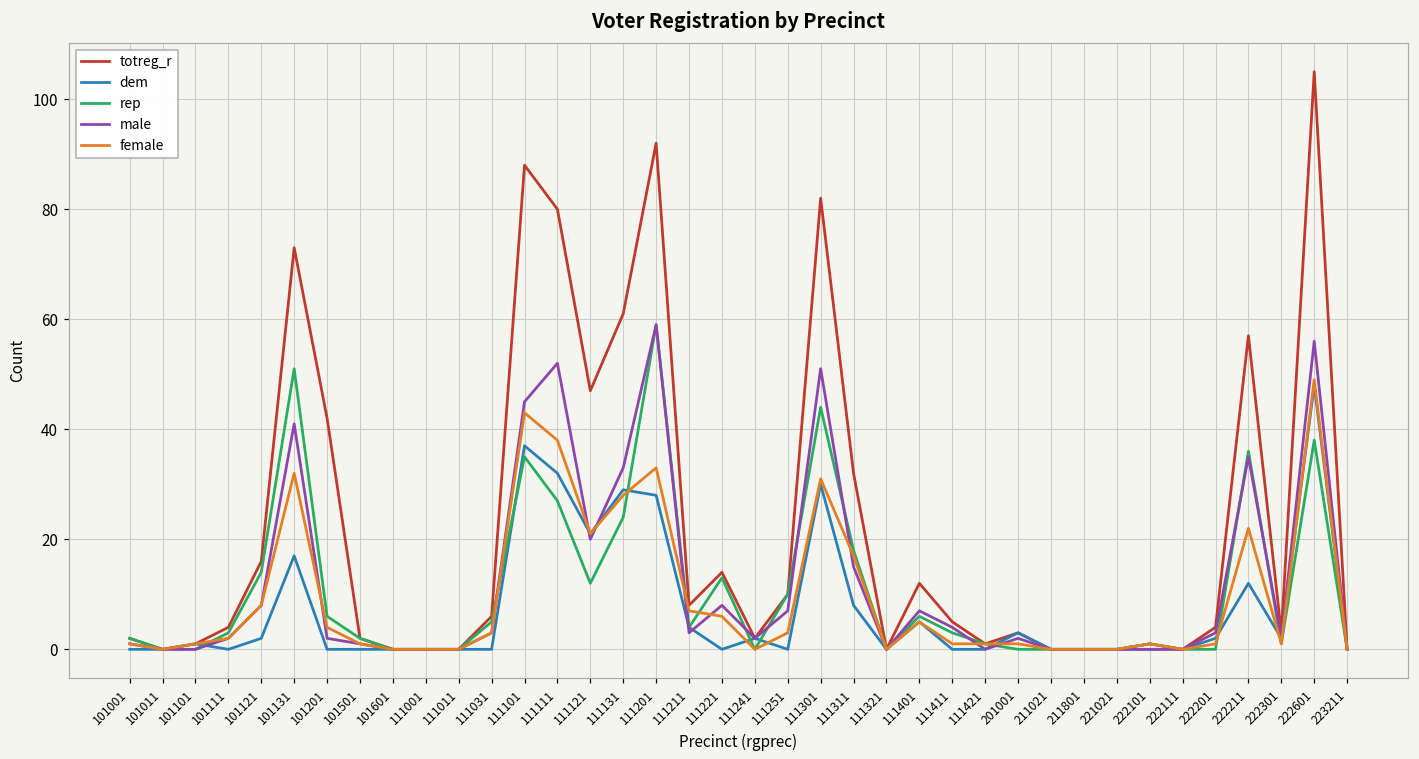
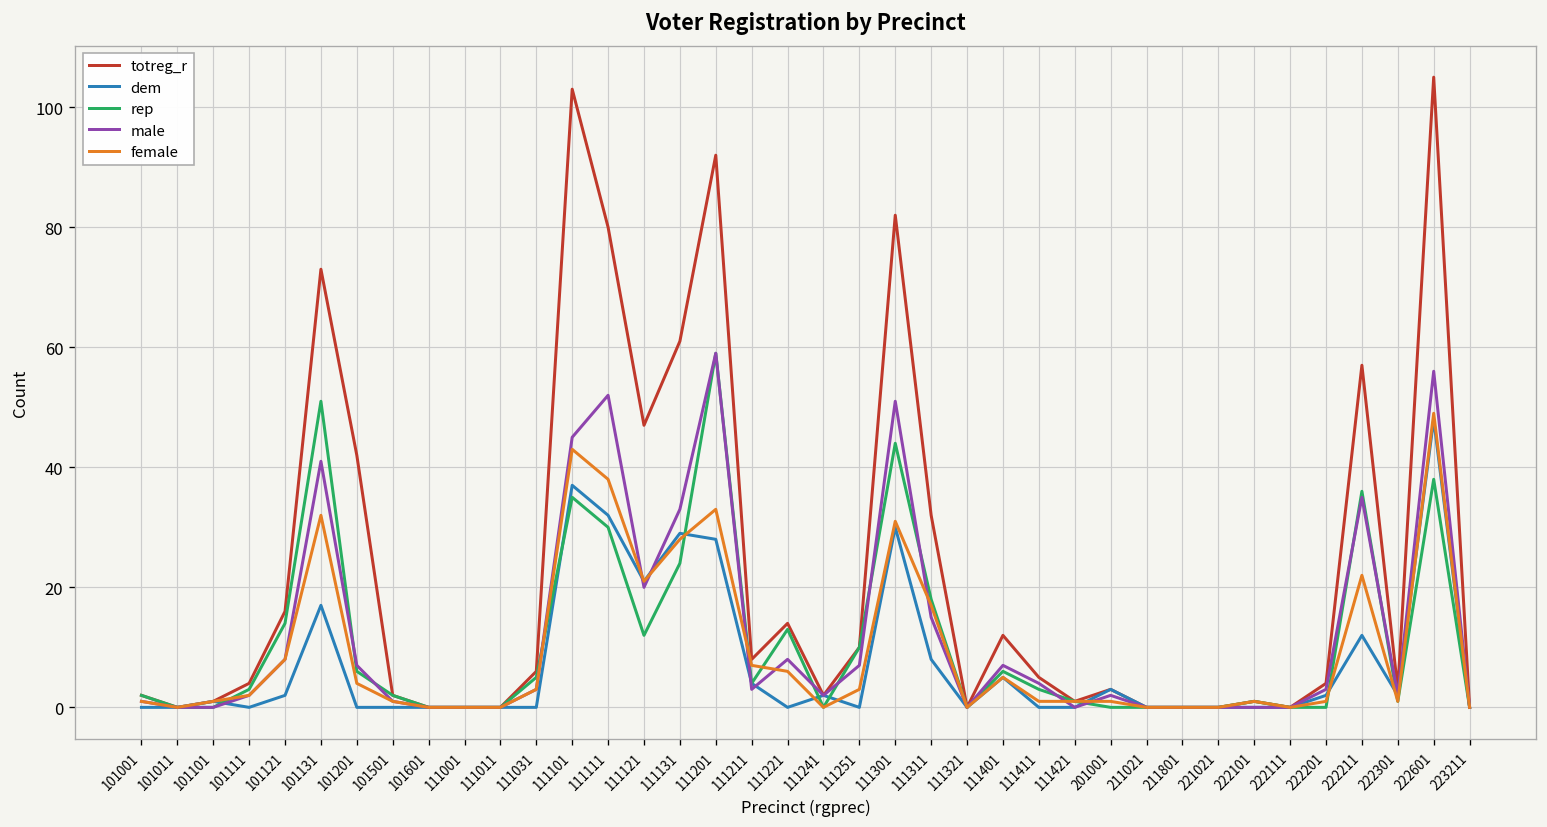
male, 101201: 2 -> 7
totreg_r, 111101: 88 -> 103
rep, 111111: 27 -> 30
